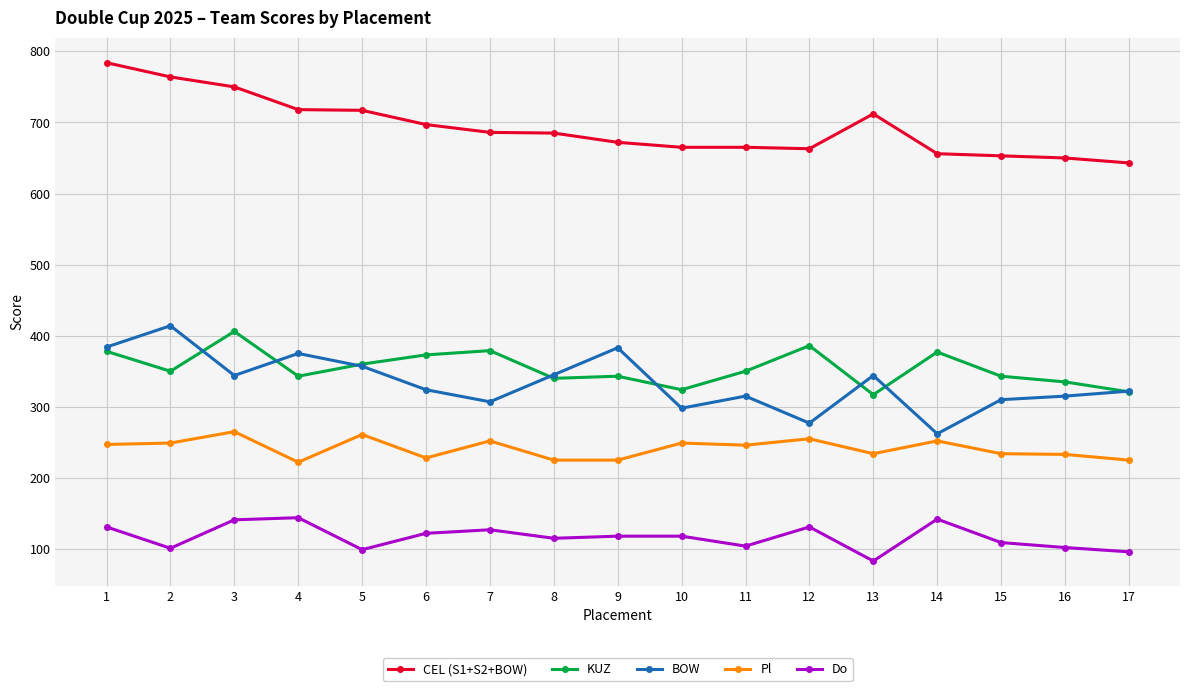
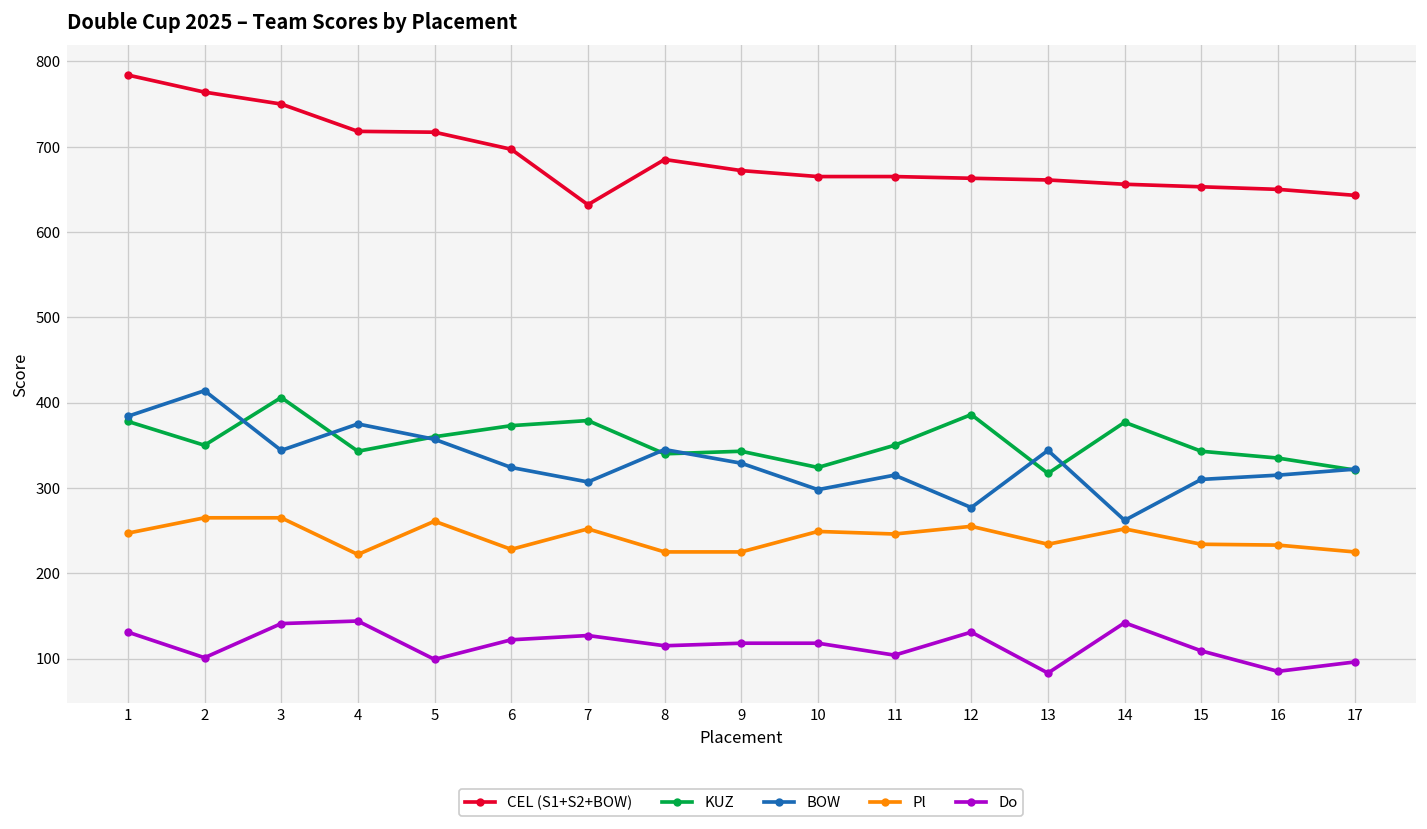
Pl, 2: 250 -> 270
CEL (S1+S2+BOW), 7: 690 -> 630
BOW, 9: 380 -> 330
CEL (S1+S2+BOW), 13: 710 -> 660
Do, 16: 100 -> 90
